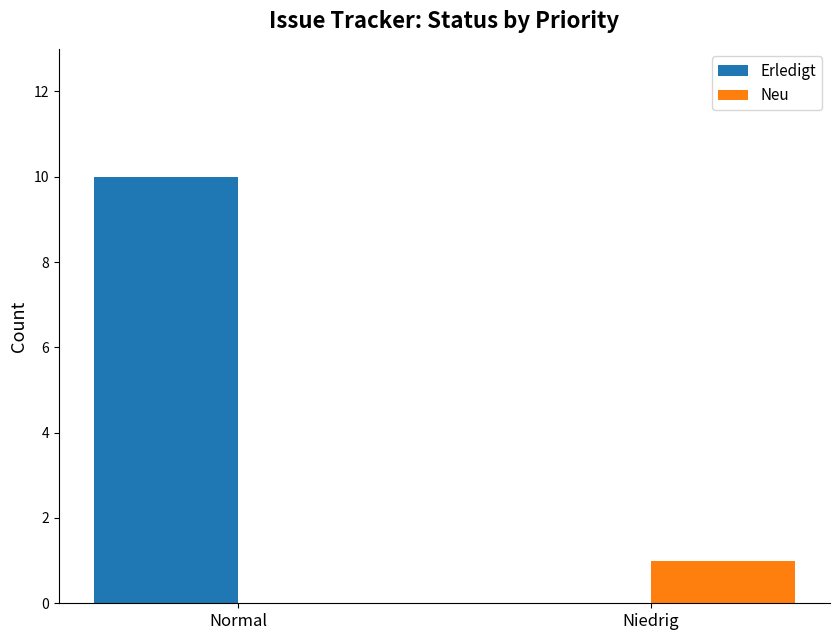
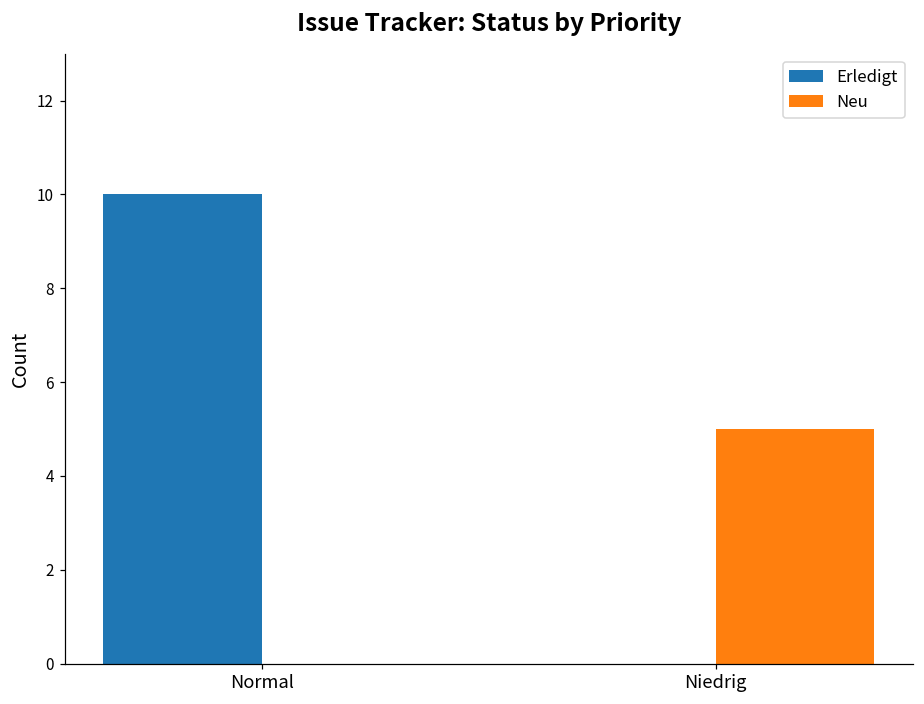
Neu, Niedrig: 1 -> 5
